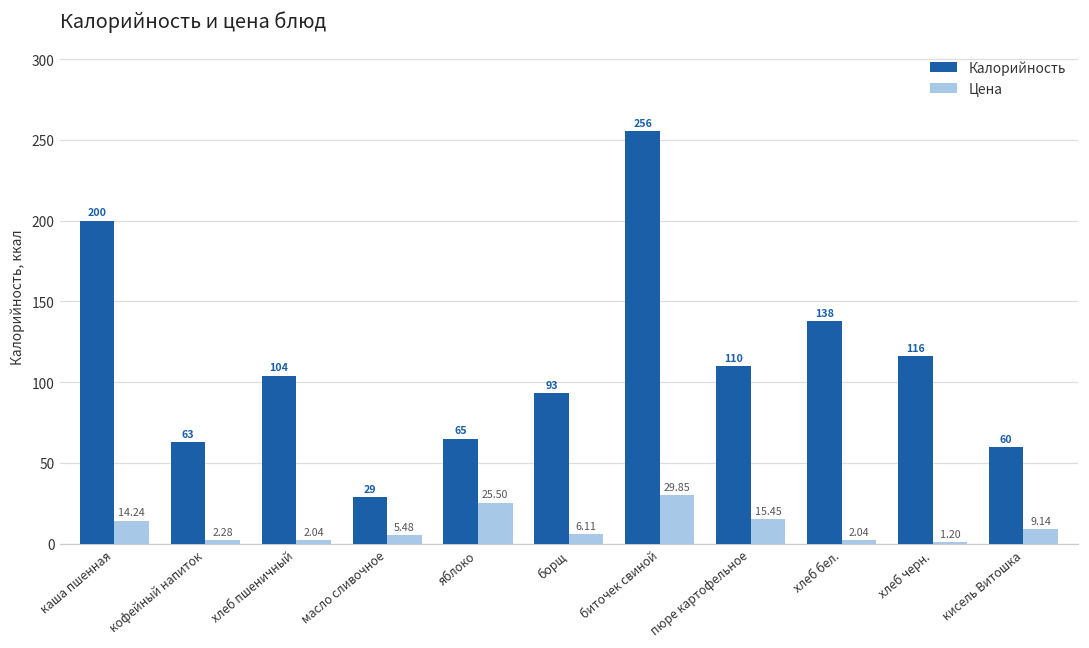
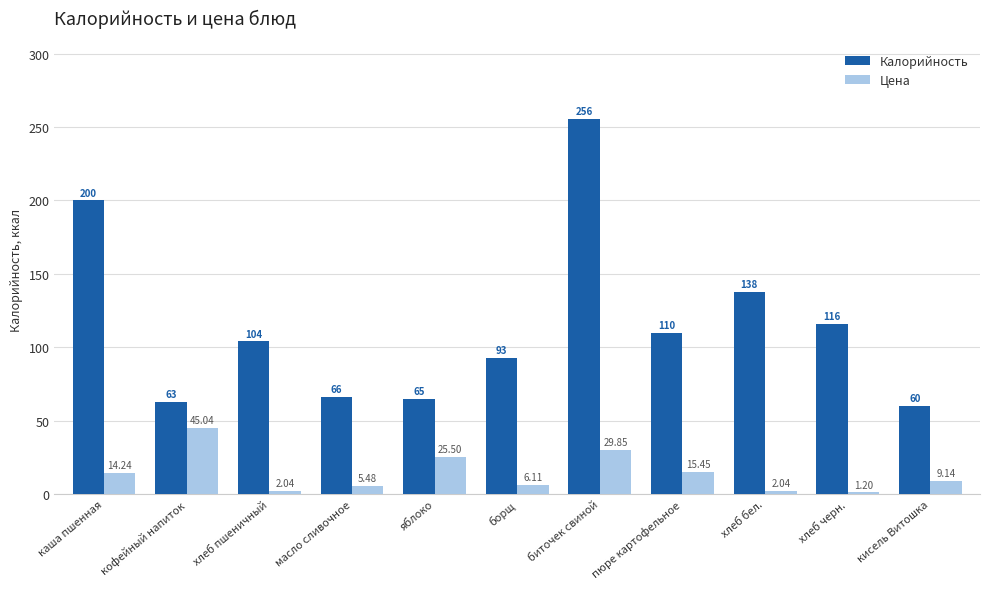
Цена, кофейный напиток: 2.28 -> 45.04
Калорийность, масло сливочное: 29 -> 66
